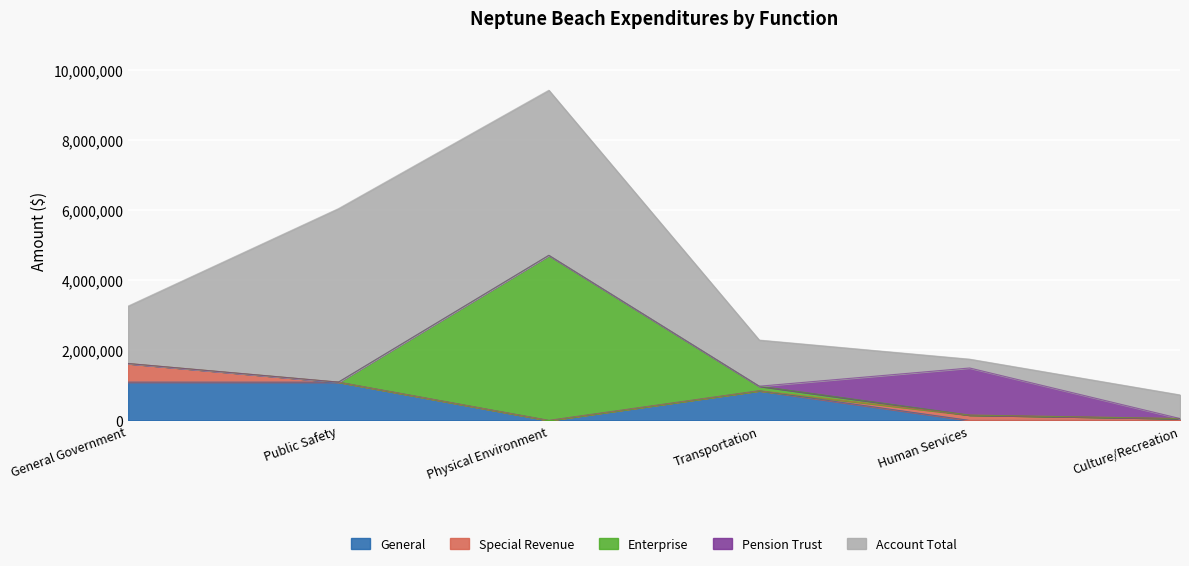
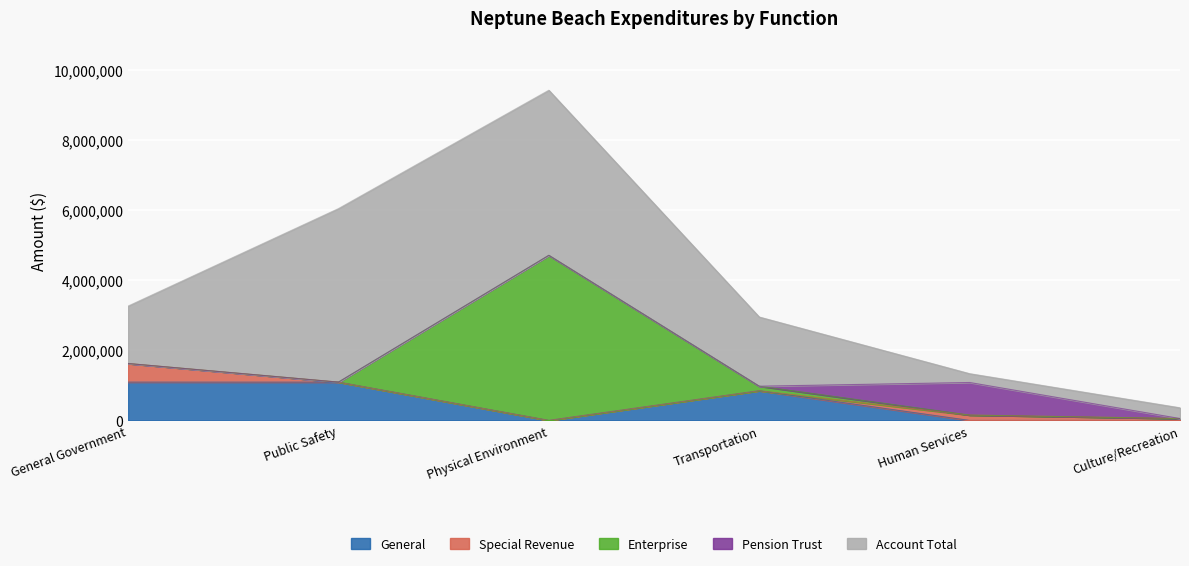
Account Total, Transportation: 1,300,000 -> 2,000,000
Pension Trust, Human Services: 1,300,000 -> 900,000
Account Total, Culture/Recreation: 700,000 -> 300,000
